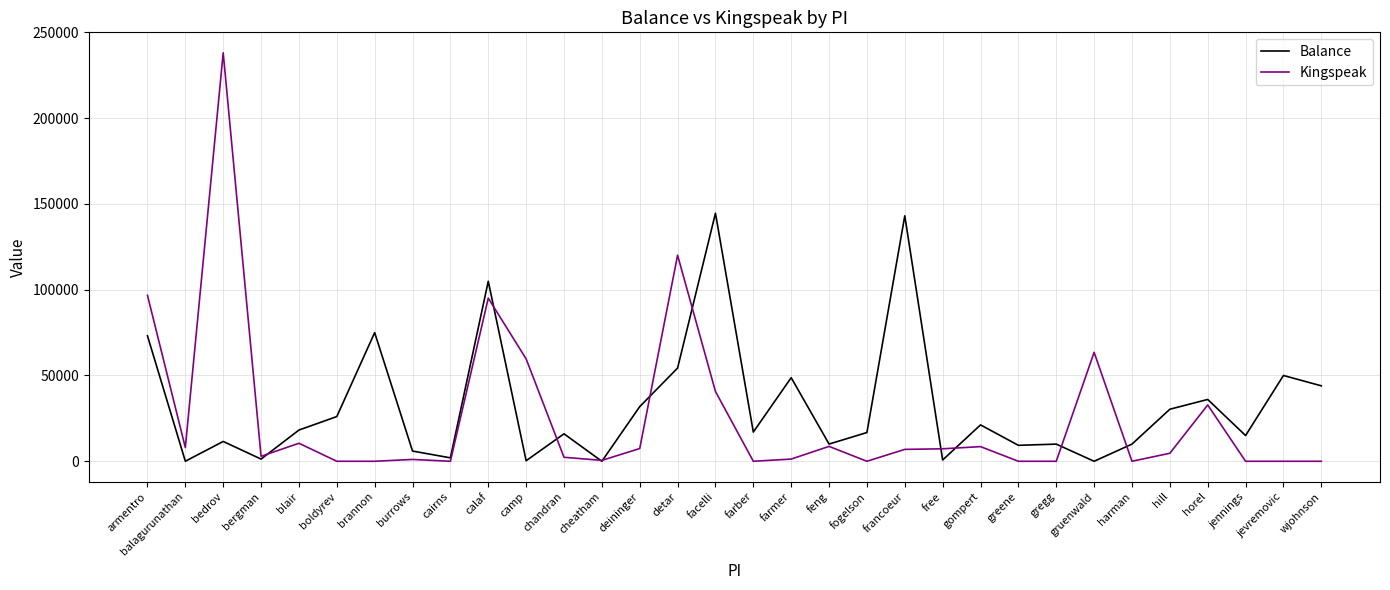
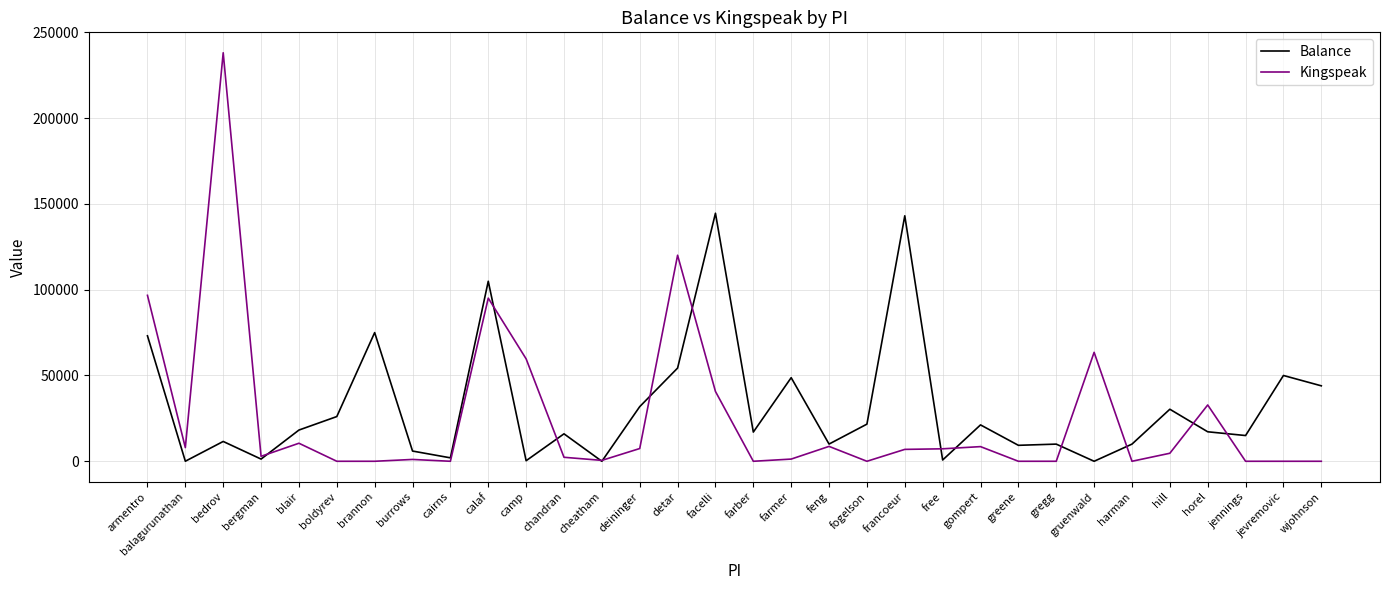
Balance, fogelson: 17000 -> 22000
Balance, horel: 36000 -> 17000
